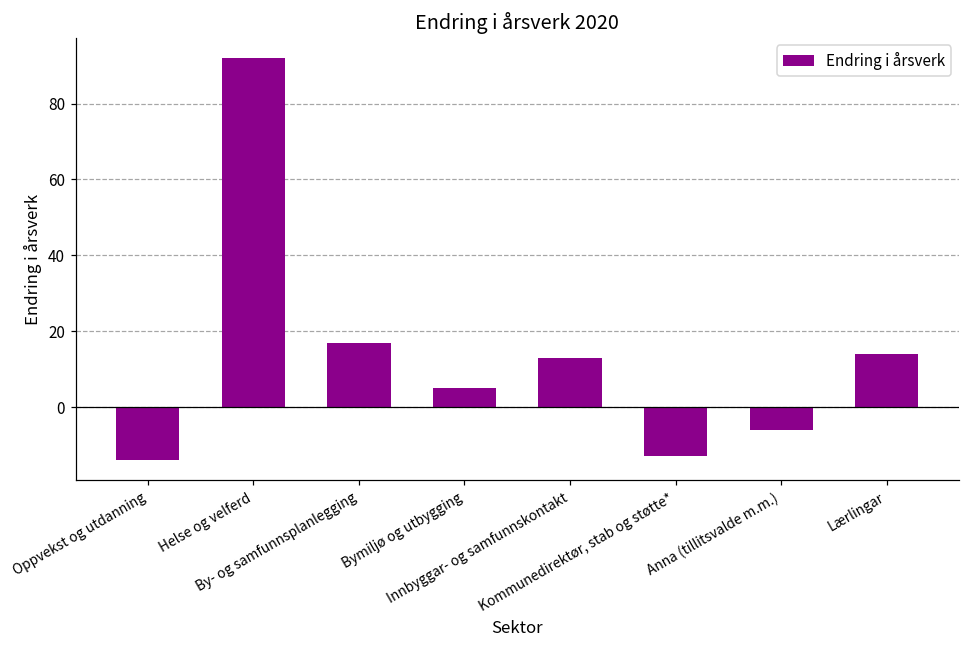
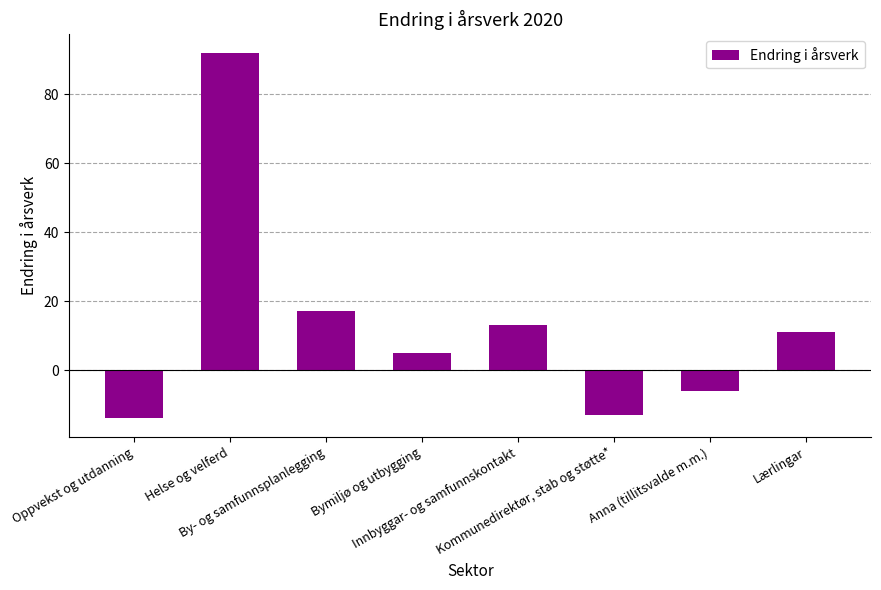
Lærlingar: 14 -> 11
